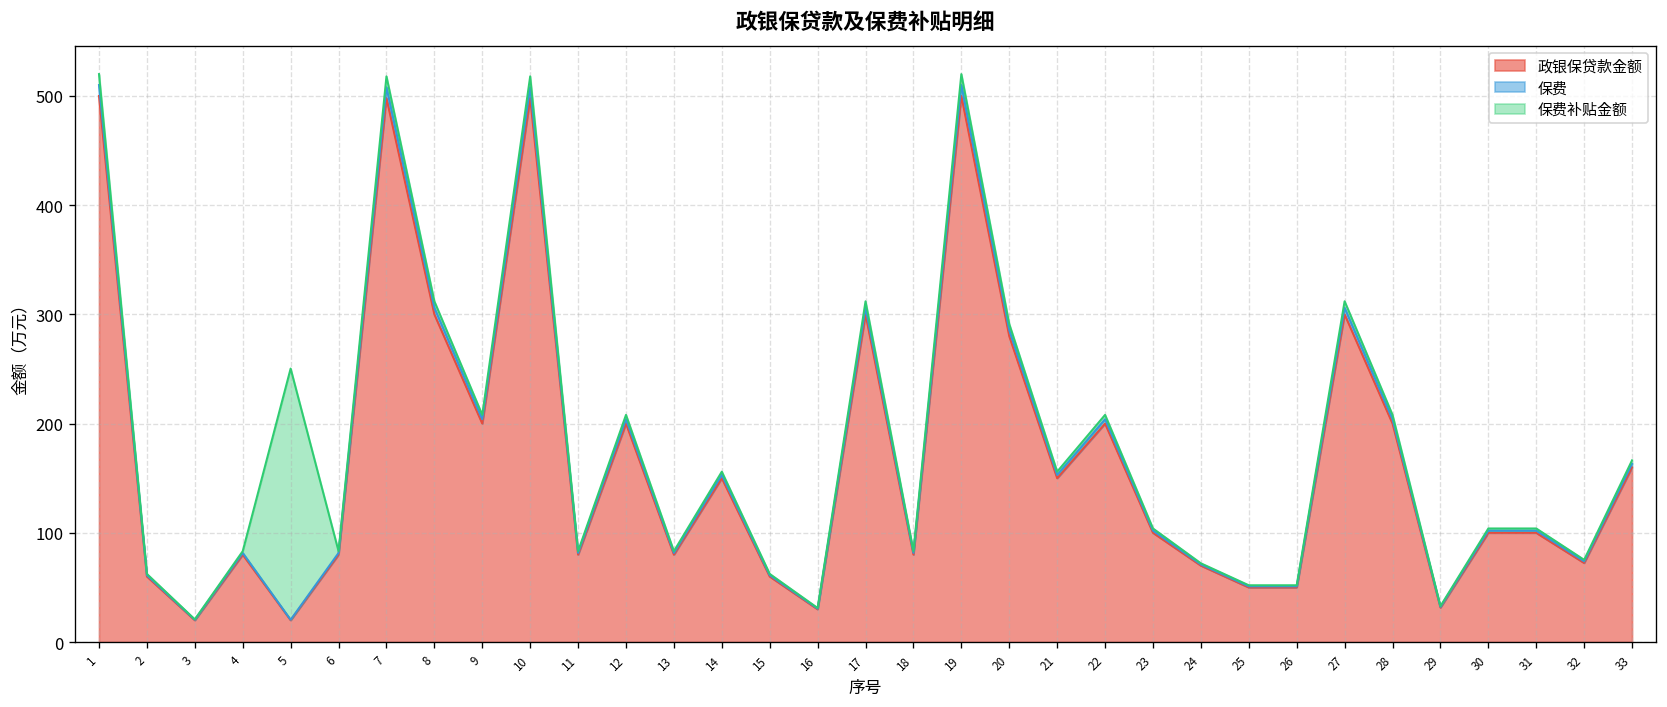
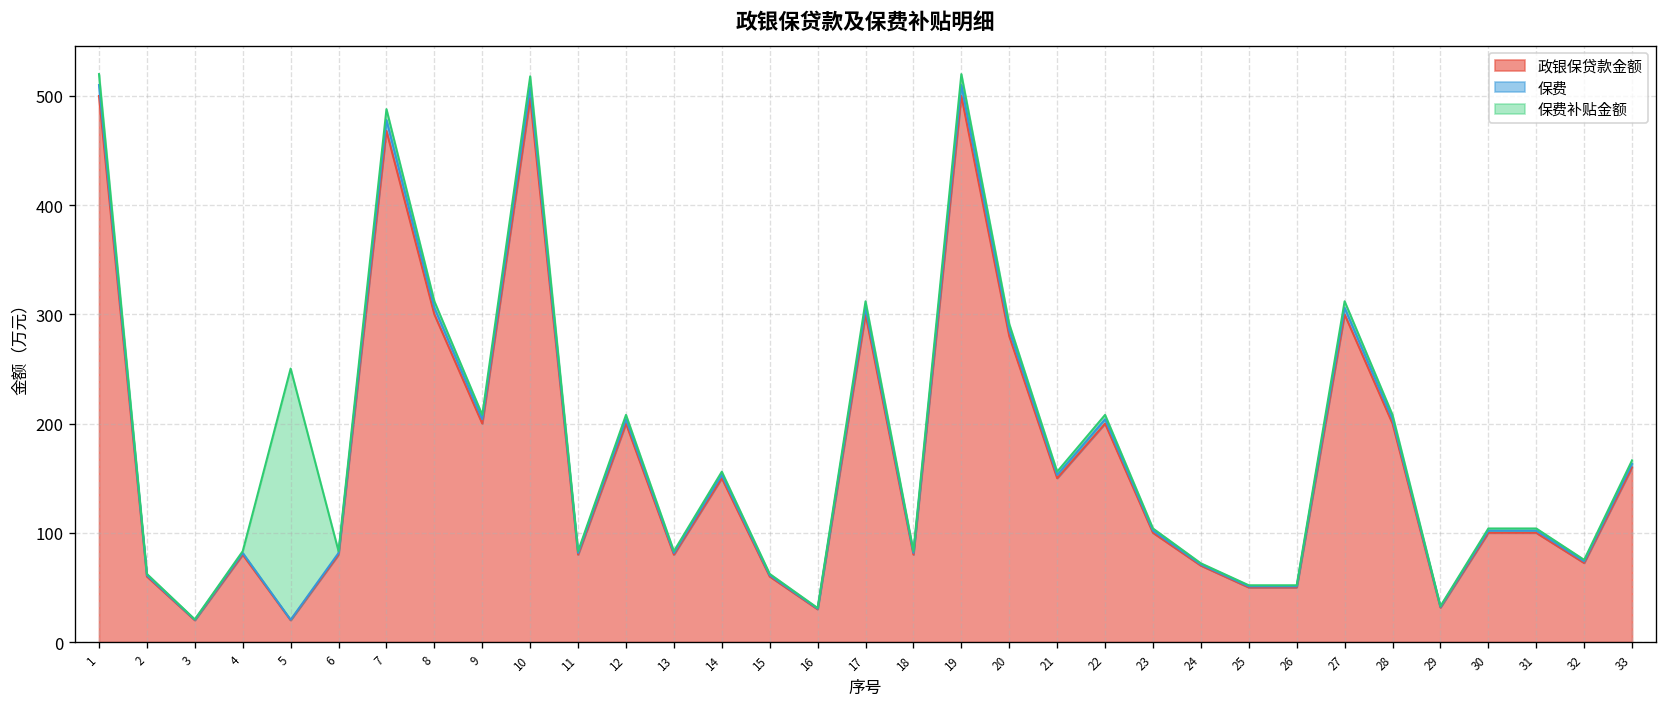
政银保贷款金额, 7: 500 -> 470
